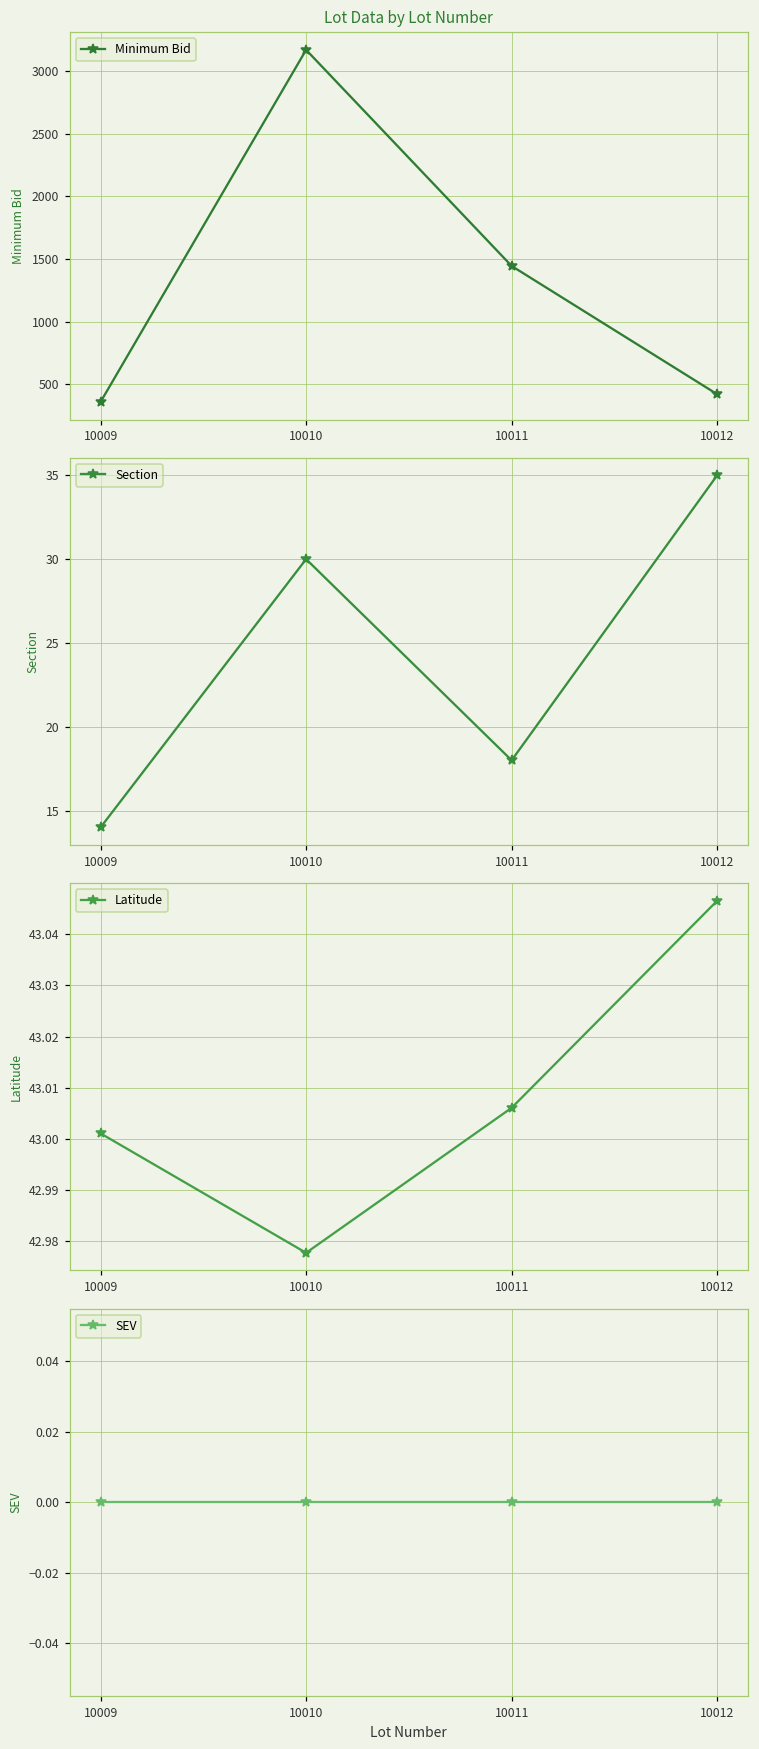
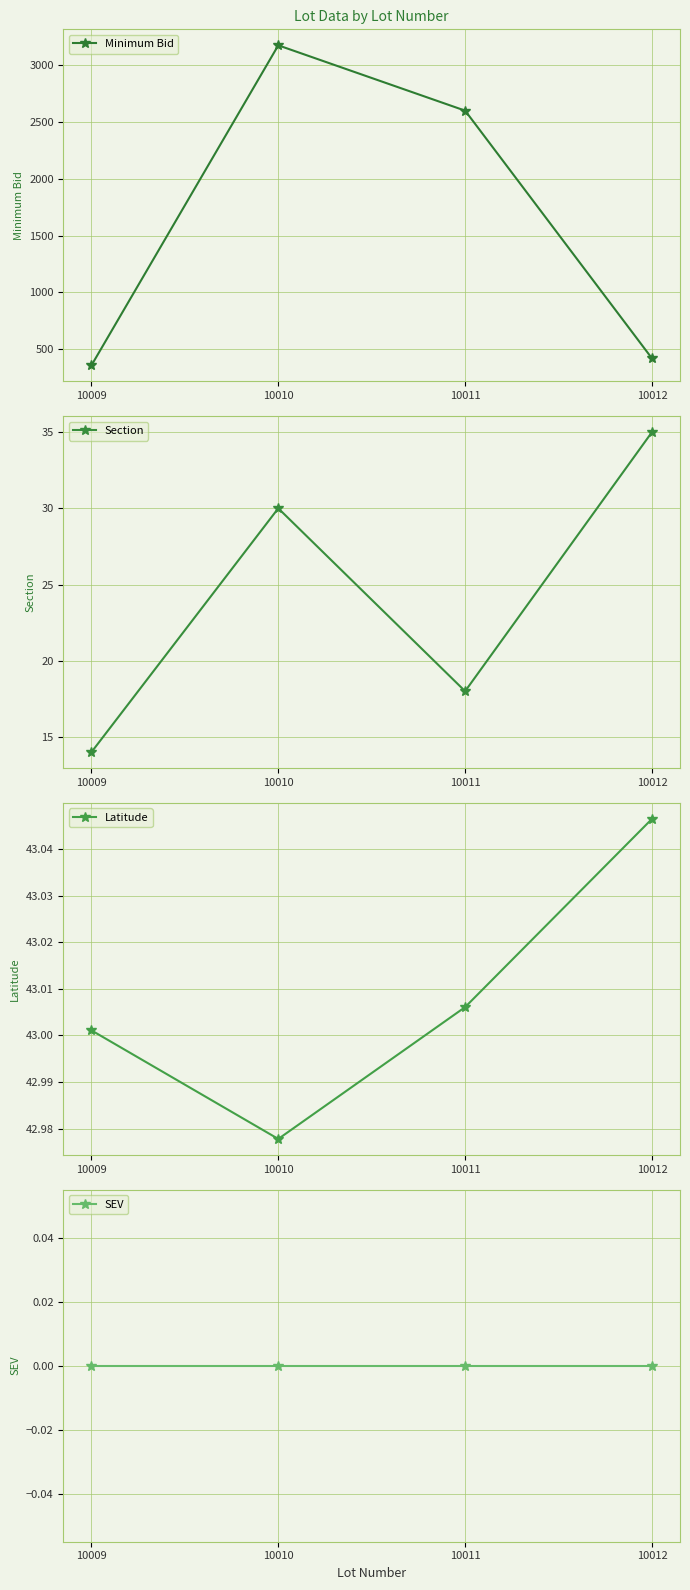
Lot Data by Lot Number, 10011: 1450 -> 2600
